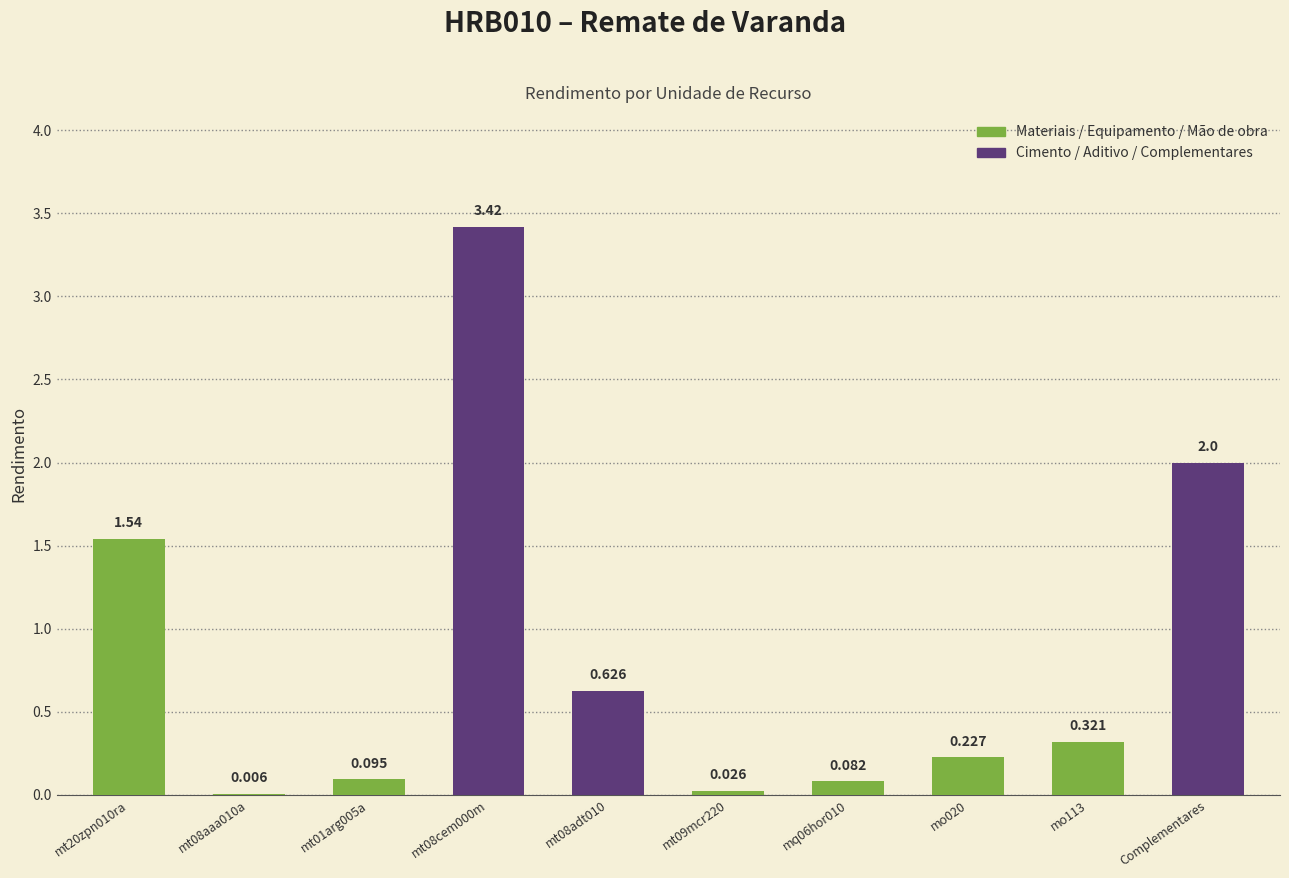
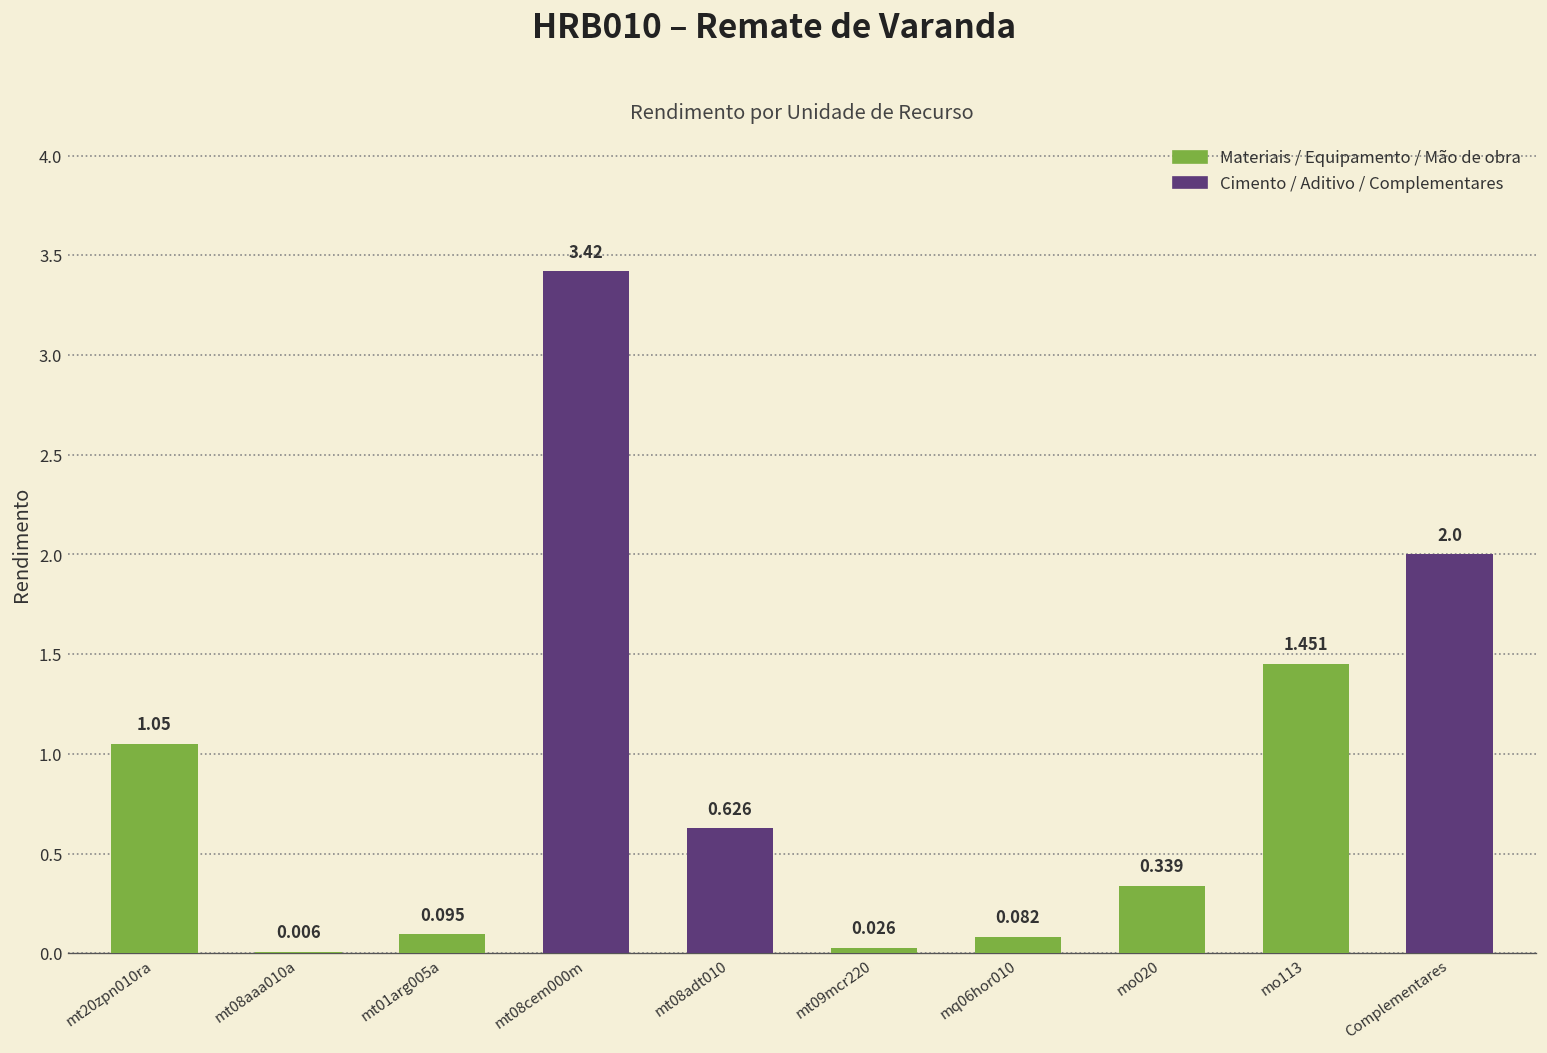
mt20zpn010ra: 1.54 -> 1.05
mo020: 0.227 -> 0.339
mo113: 0.321 -> 1.451
